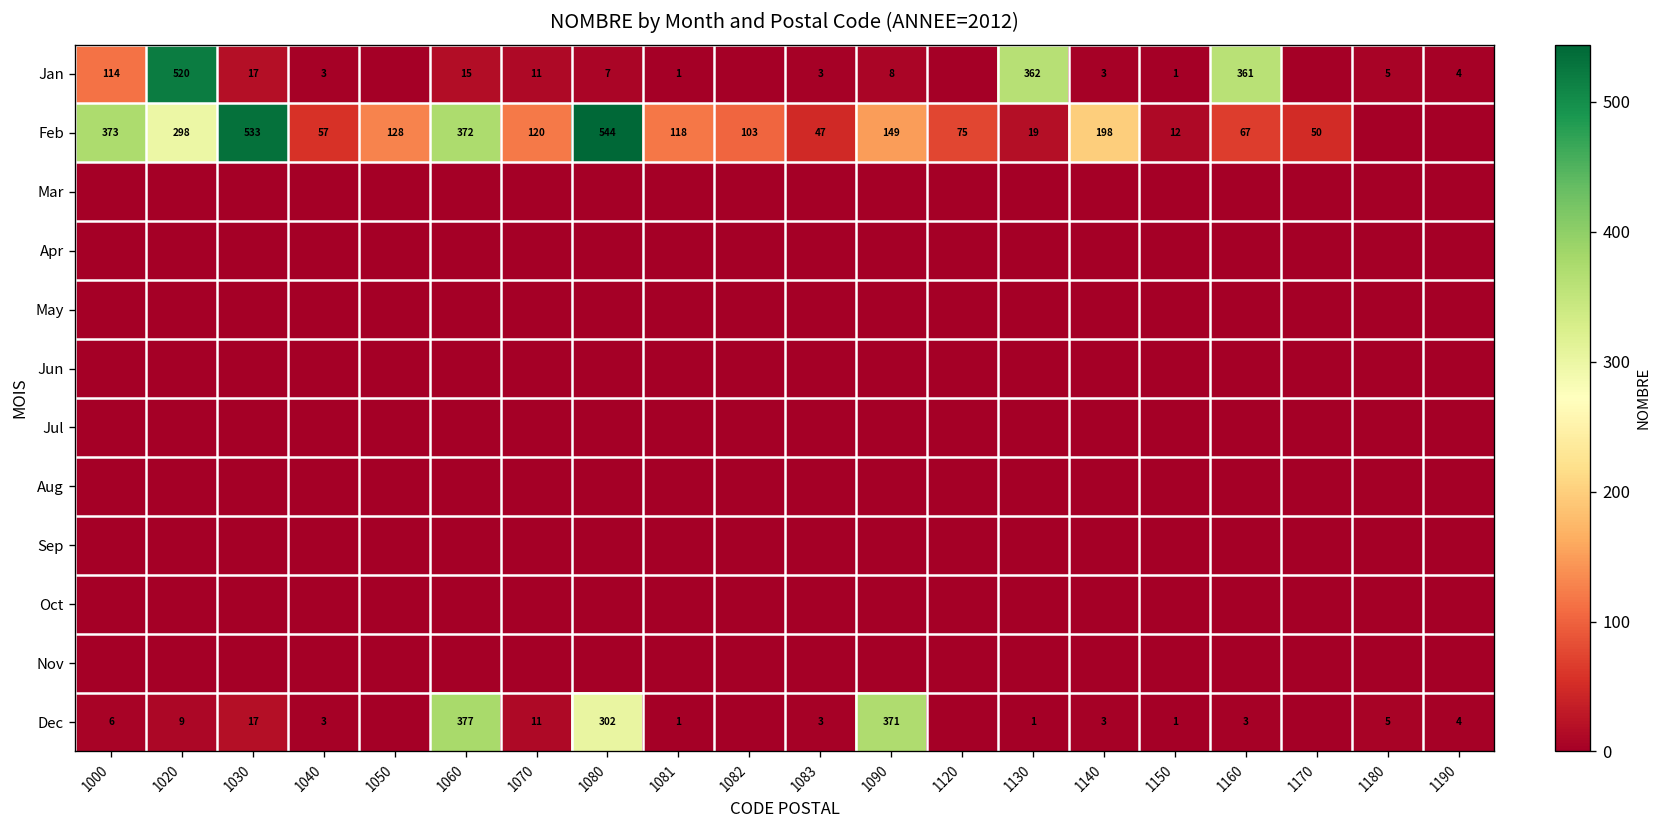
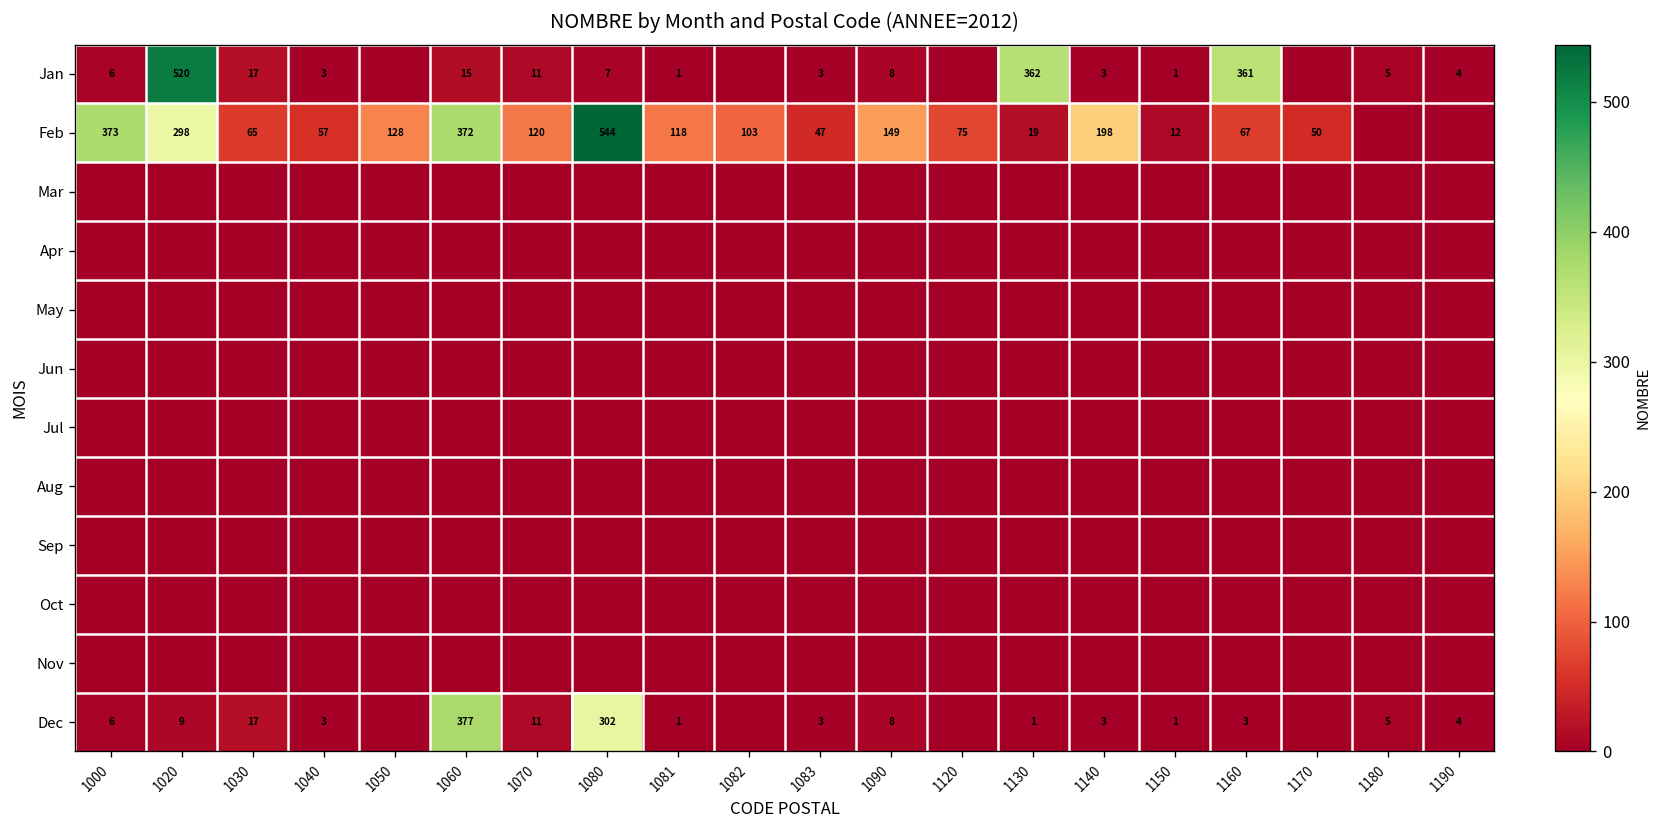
Jan, 1000: 114 -> 6
Feb, 1030: 533 -> 65
Dec, 1090: 371 -> 8
